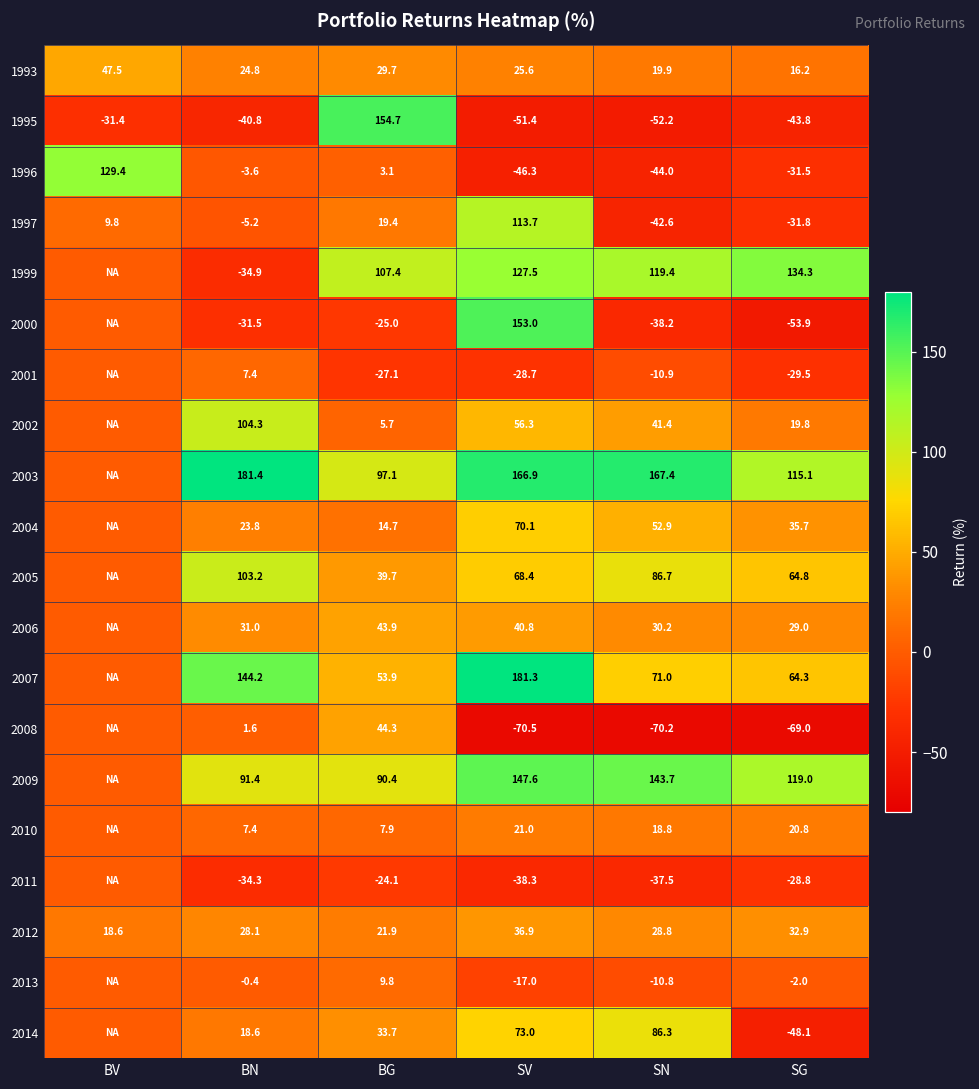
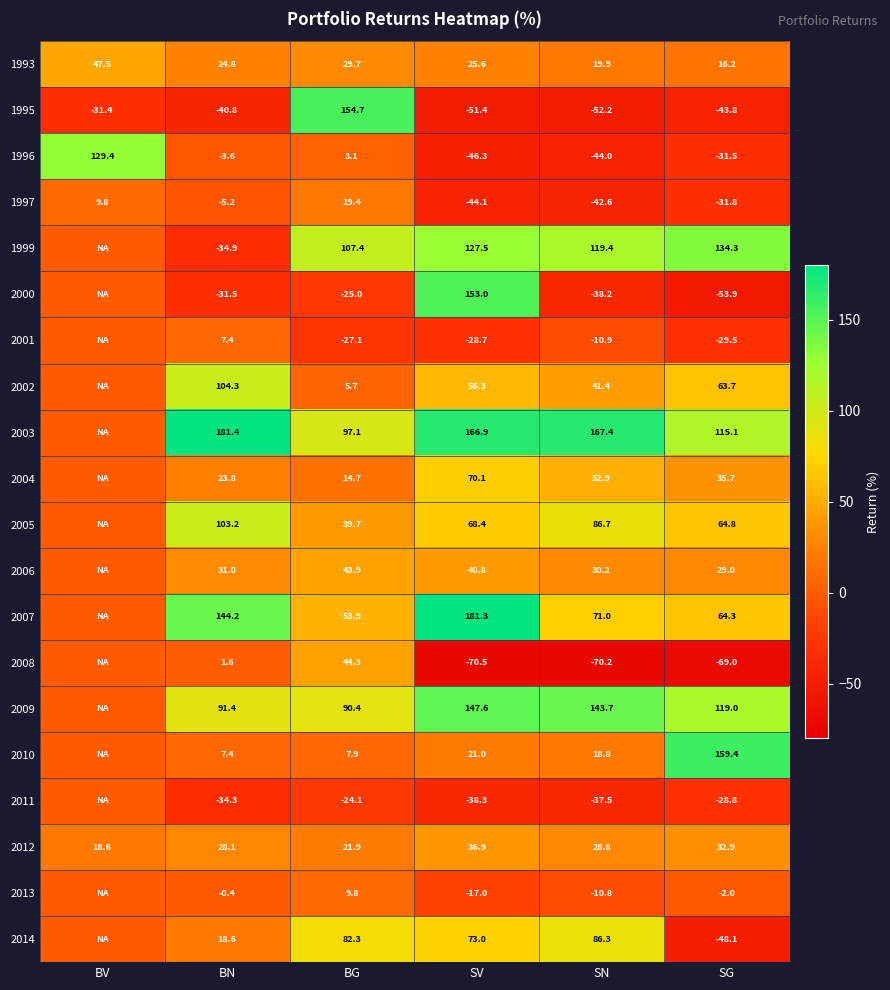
1997, SV: 113.7 -> -44.1
2002, SG: 19.8 -> 63.7
2010, SG: 20.8 -> 159.4
2014, BG: 33.7 -> 82.3
